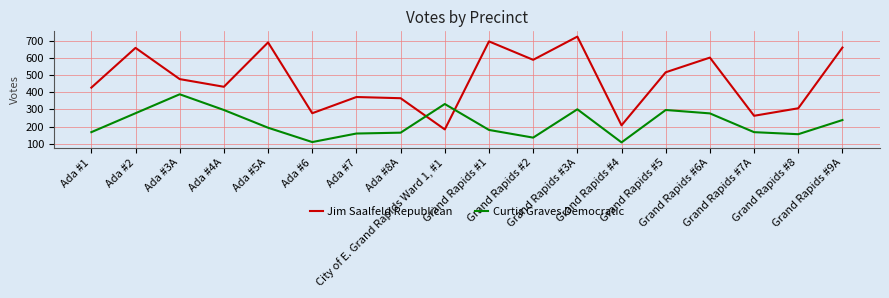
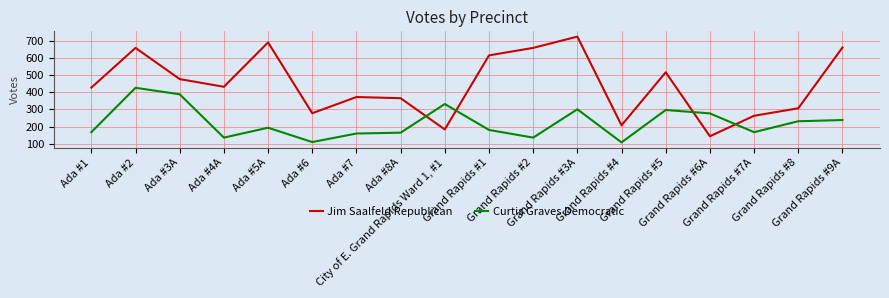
Curtis Graves Democratic, Ada #2: 280 -> 430
Curtis Graves Democratic, Ada #4A: 300 -> 140
Jim Saalfeld Republican, Grand Rapids #1: 700 -> 620
Jim Saalfeld Republican, Grand Rapids #2: 590 -> 660
Jim Saalfeld Republican, Grand Rapids #6A: 600 -> 140
Curtis Graves Democratic, Grand Rapids #8: 160 -> 230
